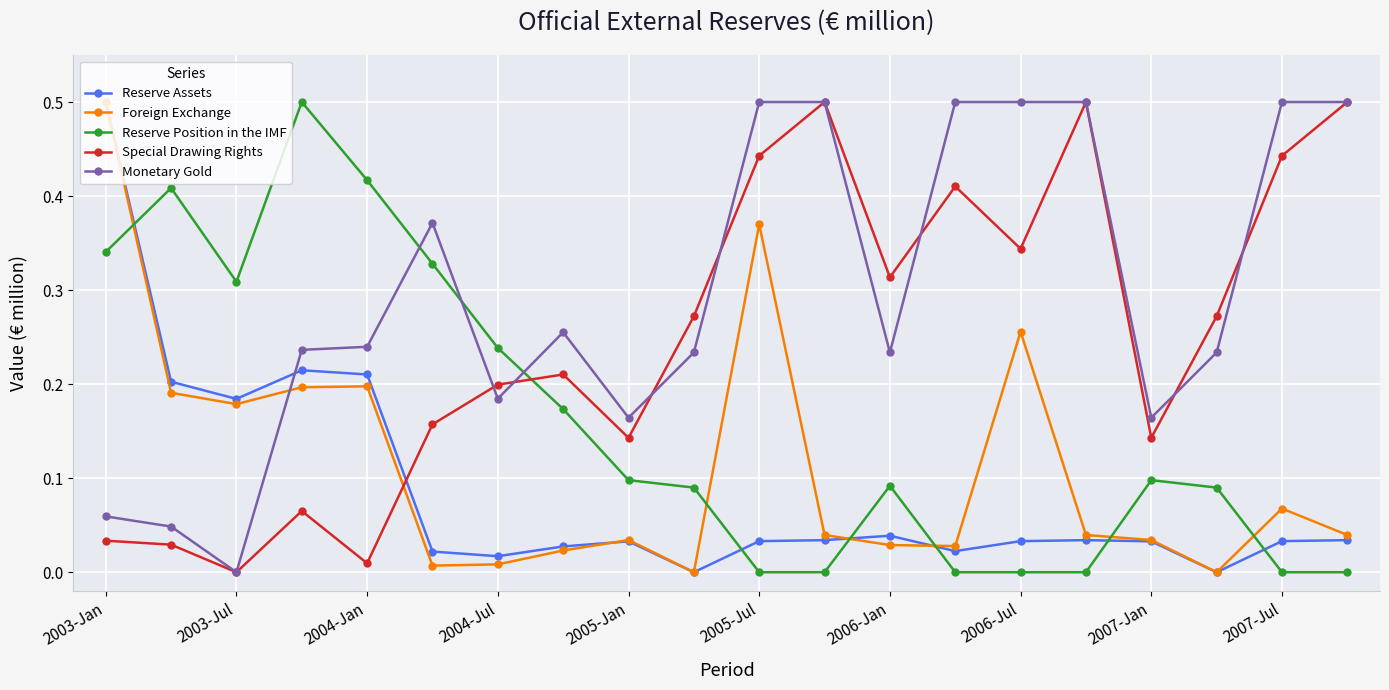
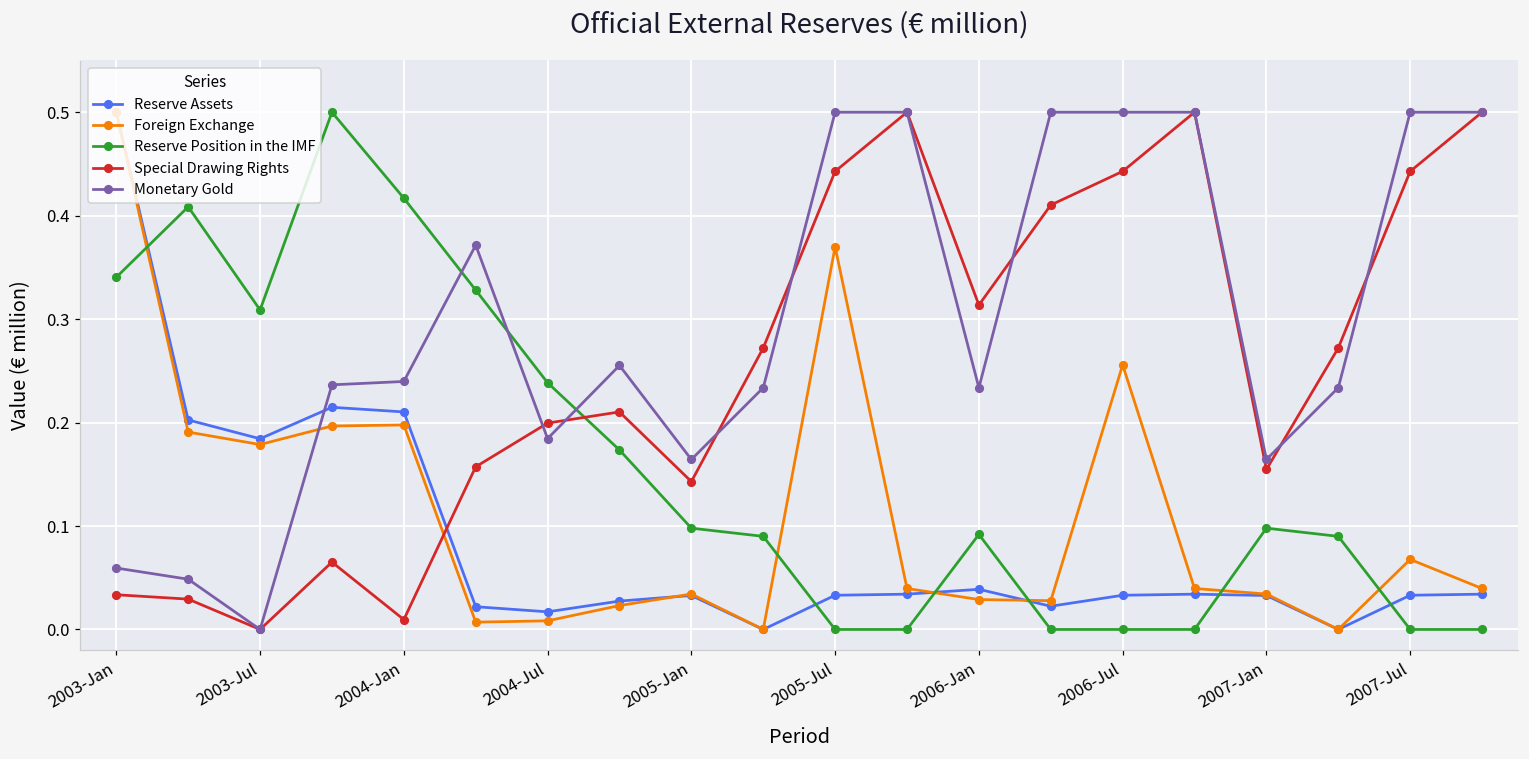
Special Drawing Rights, 2006-Jul: 0.34 -> 0.44
Special Drawing Rights, 2007-Jan: 0.14 -> 0.15
